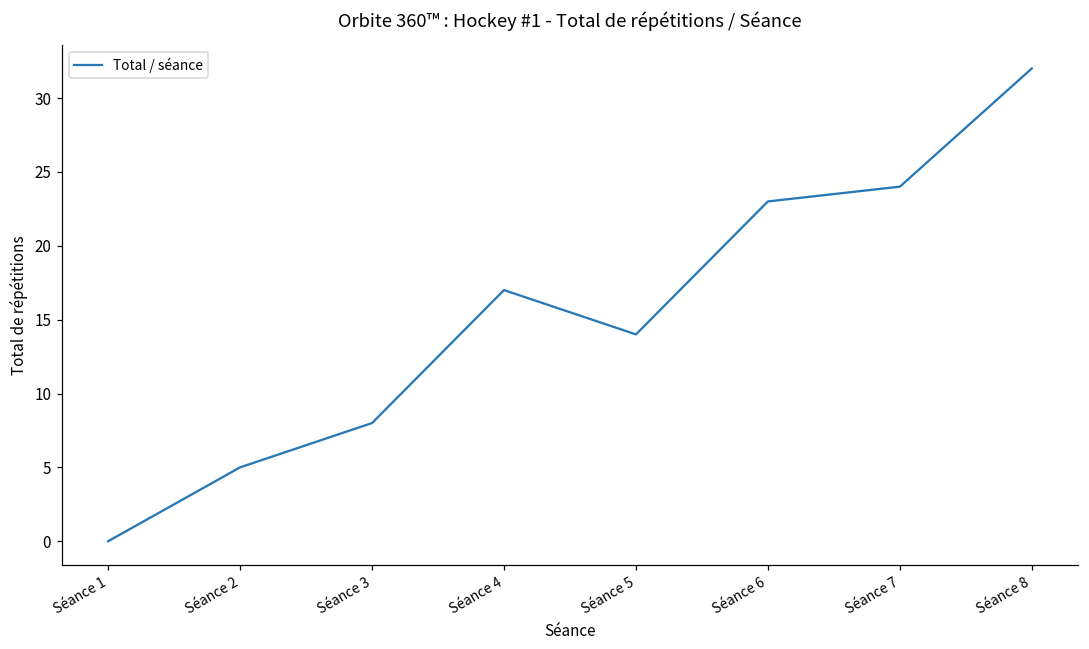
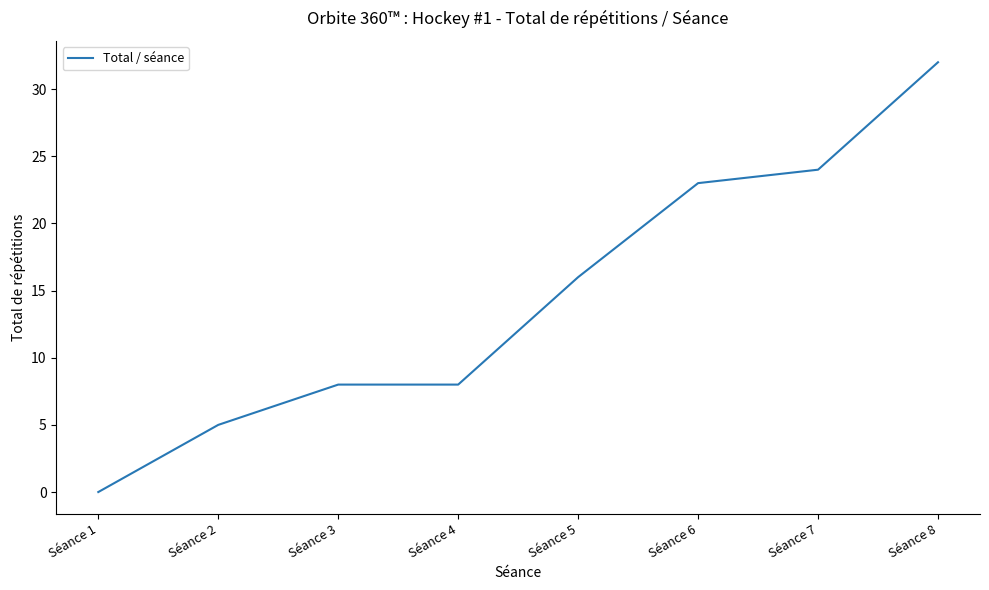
Séance 4: 17 -> 8
Séance 5: 14 -> 16
